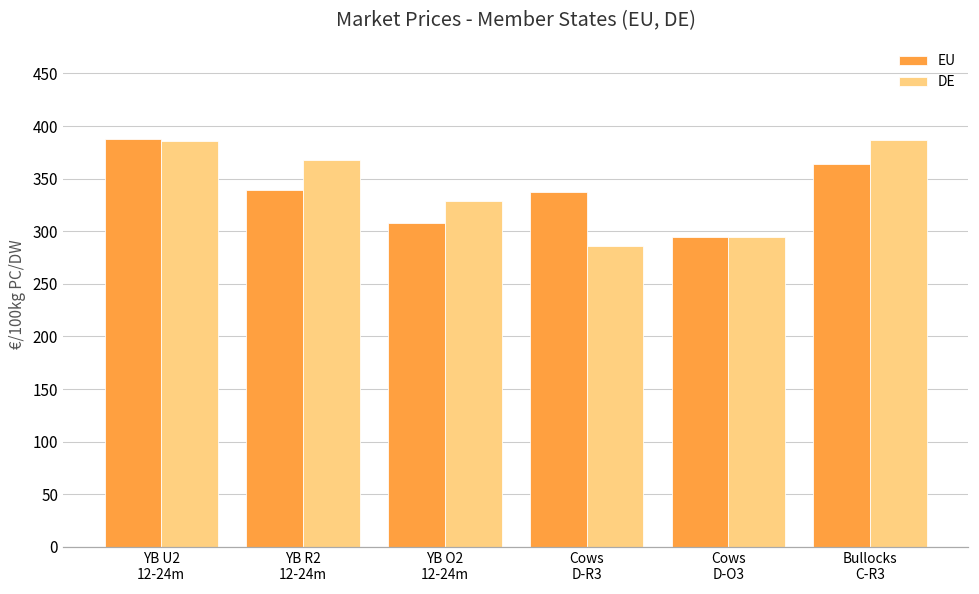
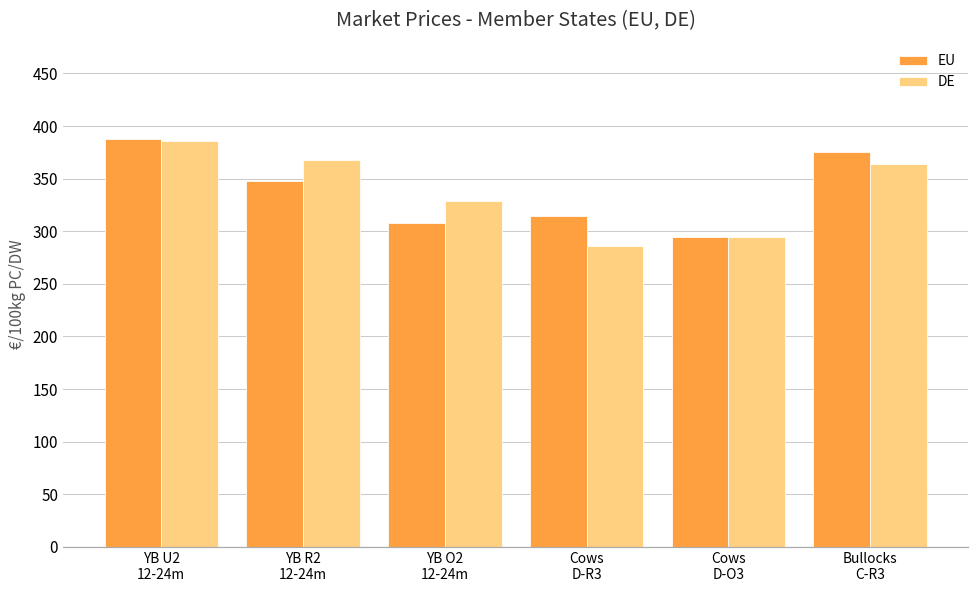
EU, YB R2 12-24m: 340 -> 350
EU, Cows D-R3: 340 -> 310
EU, Bullocks C-R3: 360 -> 380
DE, Bullocks C-R3: 390 -> 360
